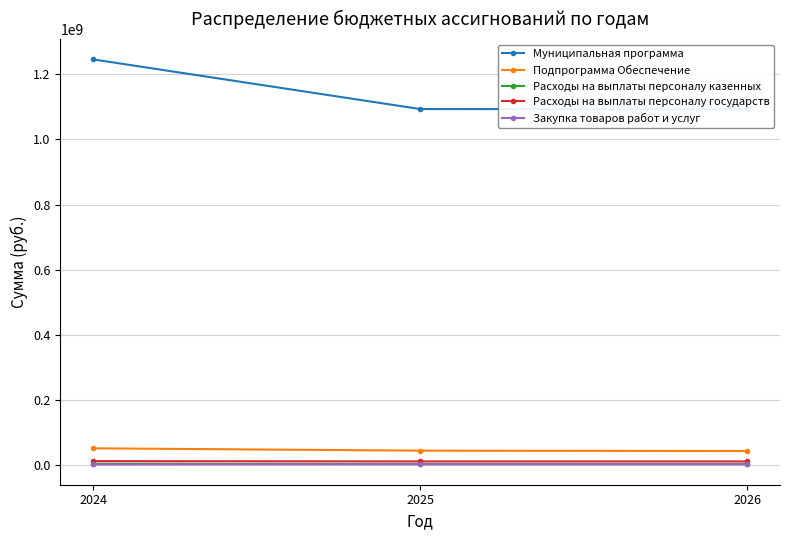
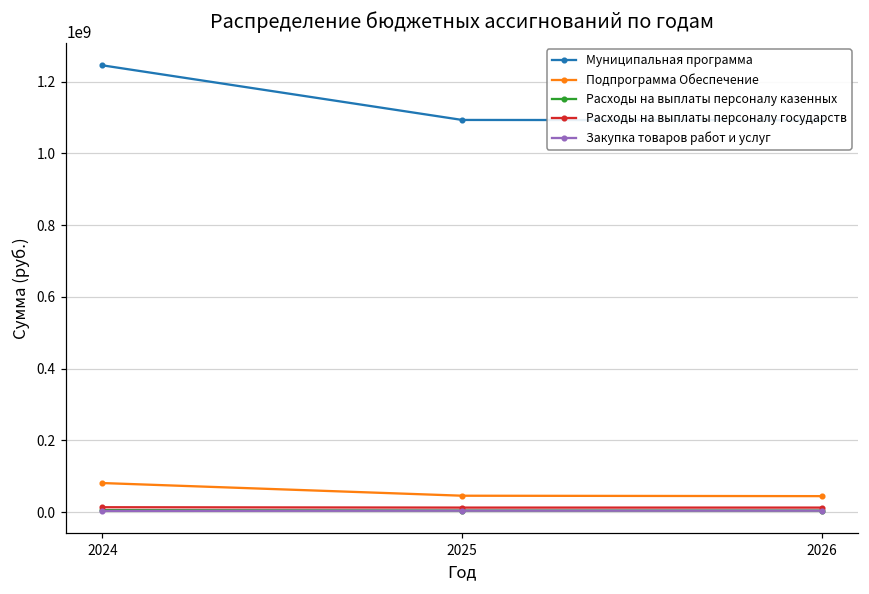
Подпрограмма Обеспечение, 2024: 50000000 -> 80000000
